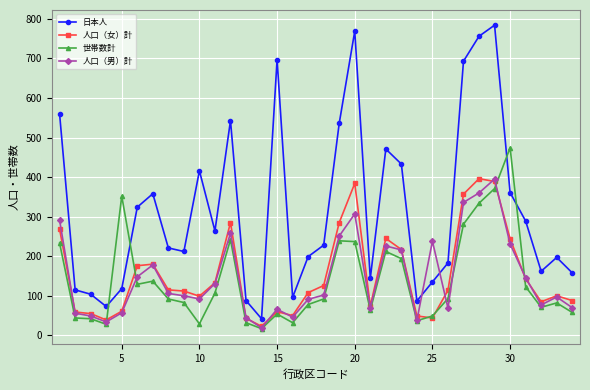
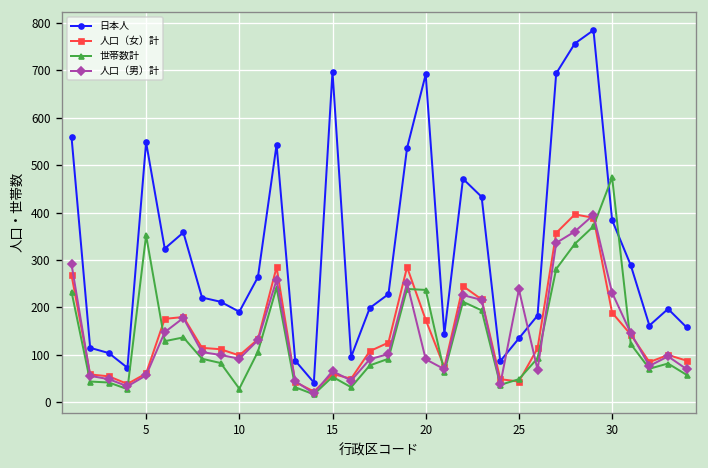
日本人, 5: 120 -> 550
日本人, 10: 420 -> 190
日本人, 20: 770 -> 690
人口（女）計, 20: 380 -> 170
人口（男）計, 20: 310 -> 90
日本人, 30: 360 -> 380
人口（女）計, 30: 240 -> 190
